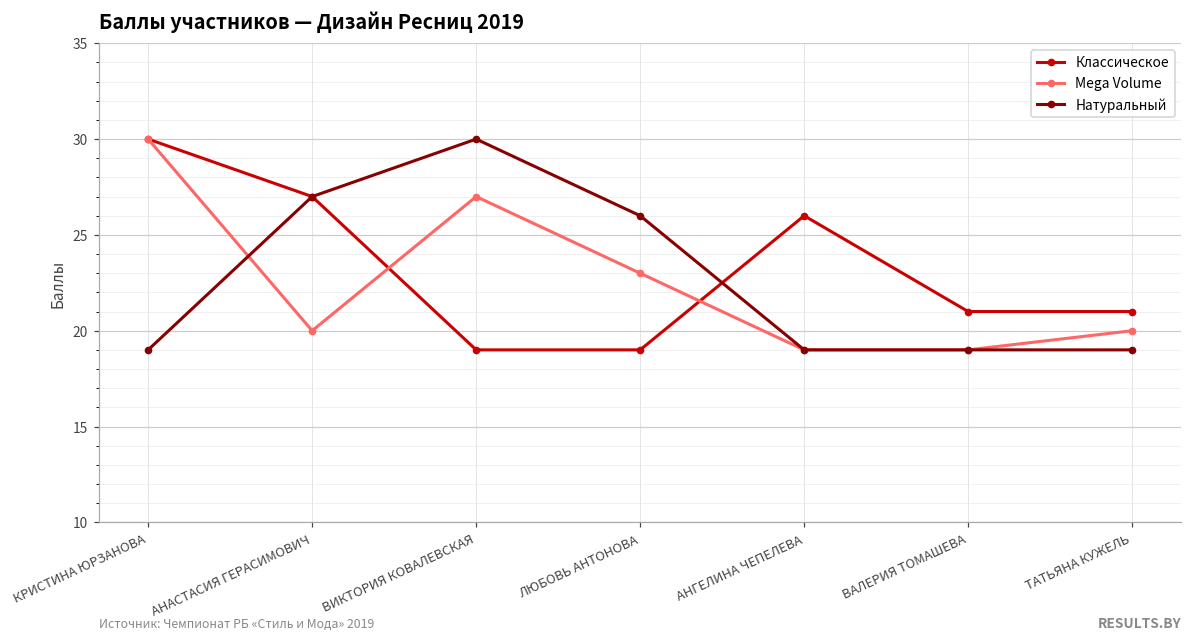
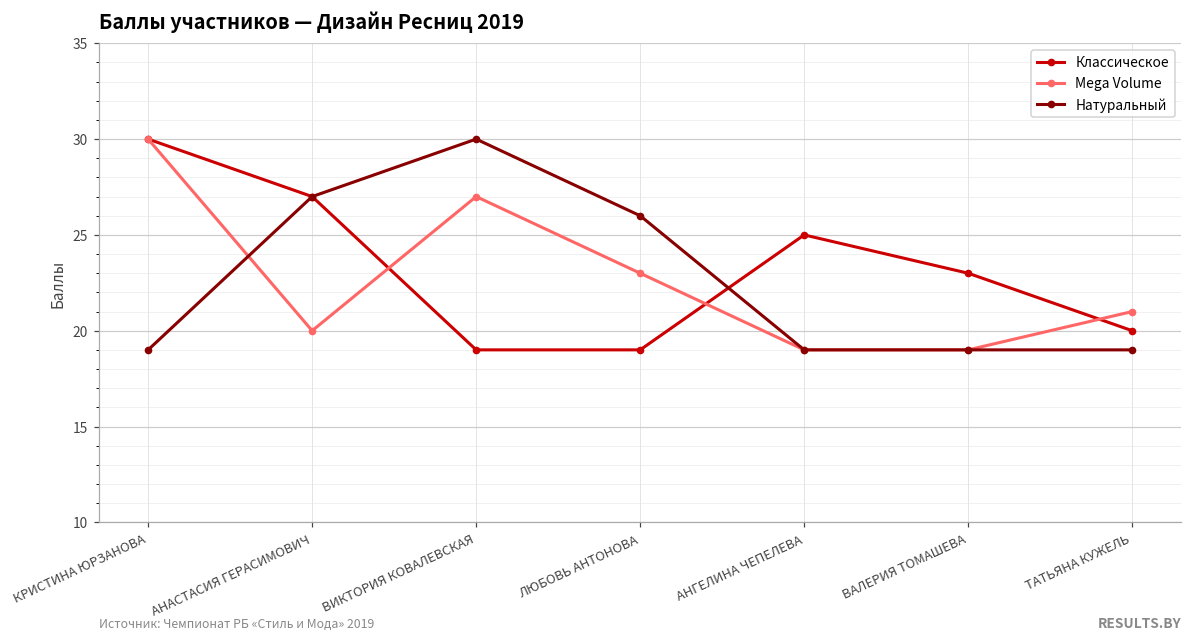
Классическое, АНГЕЛИНА ЧЕПЕЛЕВА: 26 -> 25
Классическое, ВАЛЕРИЯ ТОМАШЕВА: 21 -> 23
Классическое, ТАТЬЯНА КУЖЕЛЬ: 21 -> 20
Mega Volume, ТАТЬЯНА КУЖЕЛЬ: 20 -> 21
